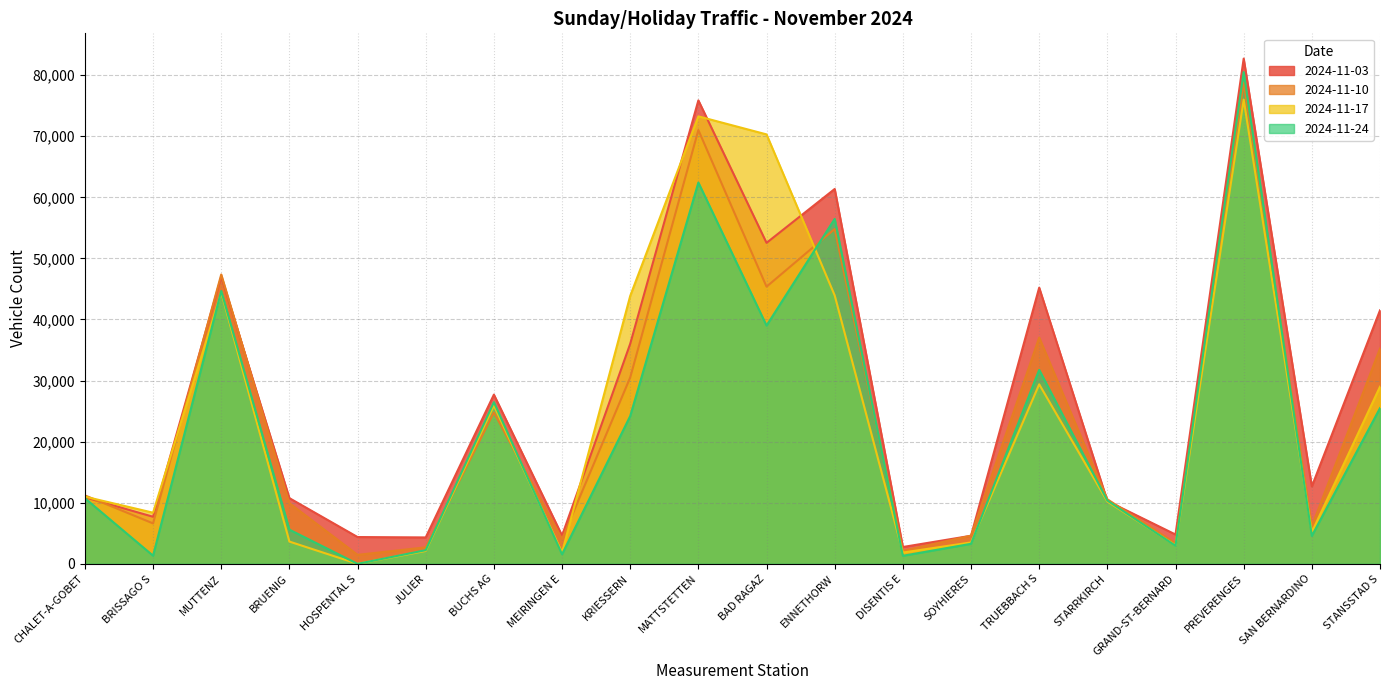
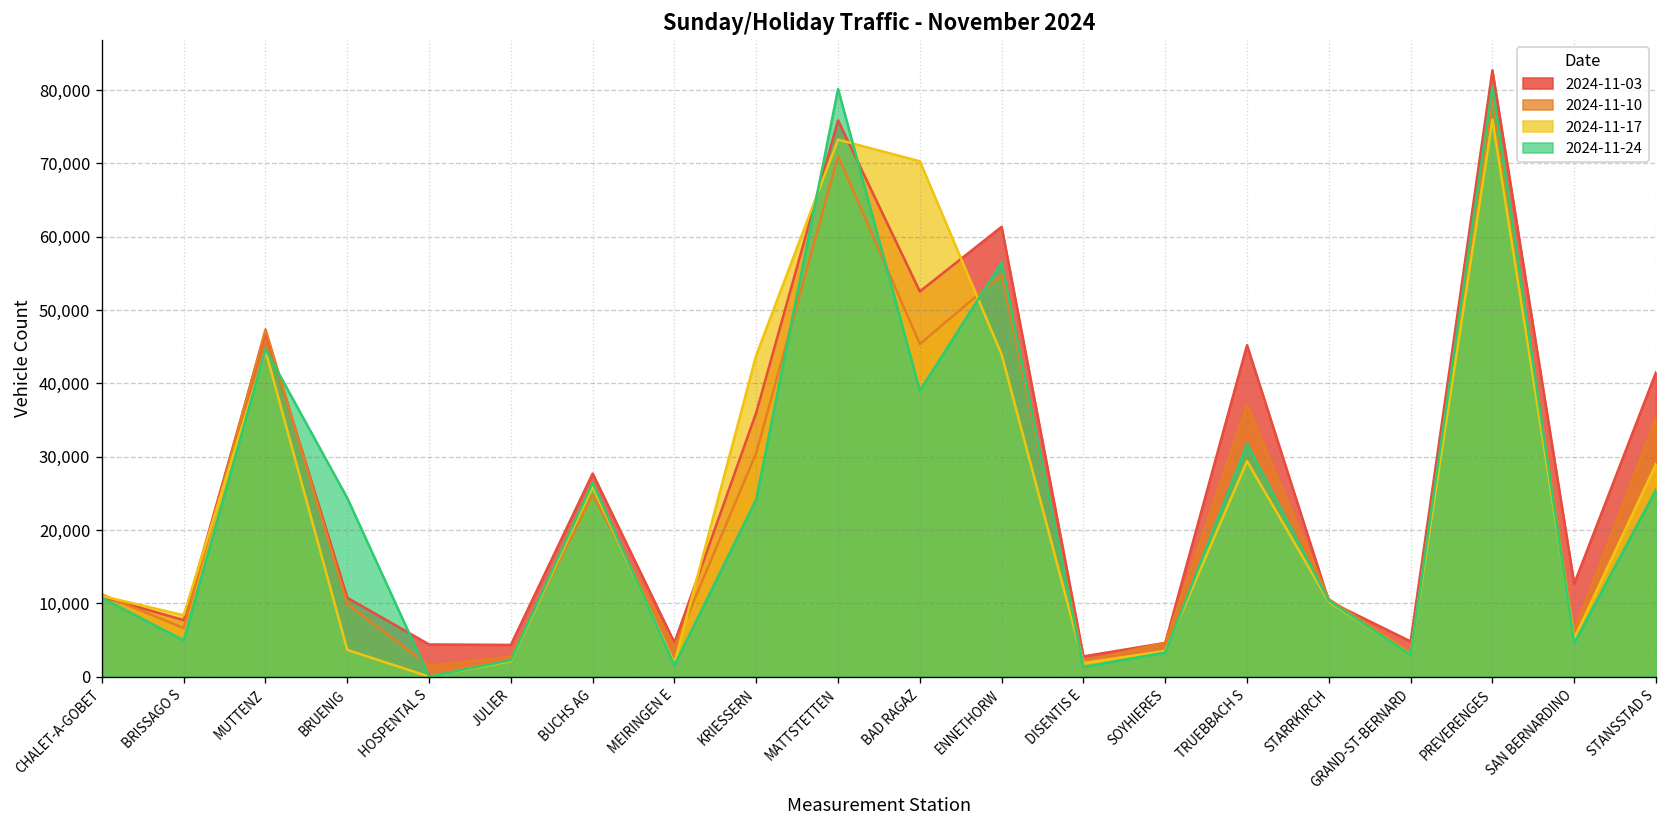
2024-11-24, BRISSAGO S: 1,000 -> 5,000
2024-11-24, BRUENIG: 6,000 -> 24,000
2024-11-24, MATTSTETTEN: 62,000 -> 80,000
